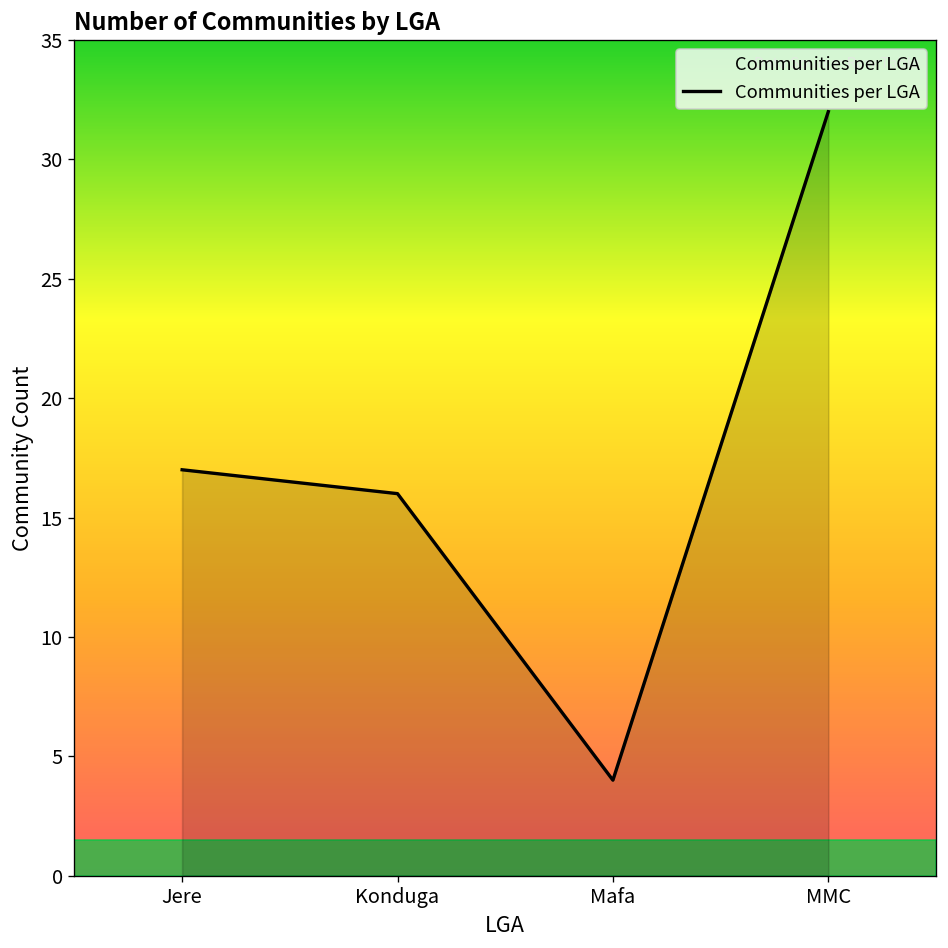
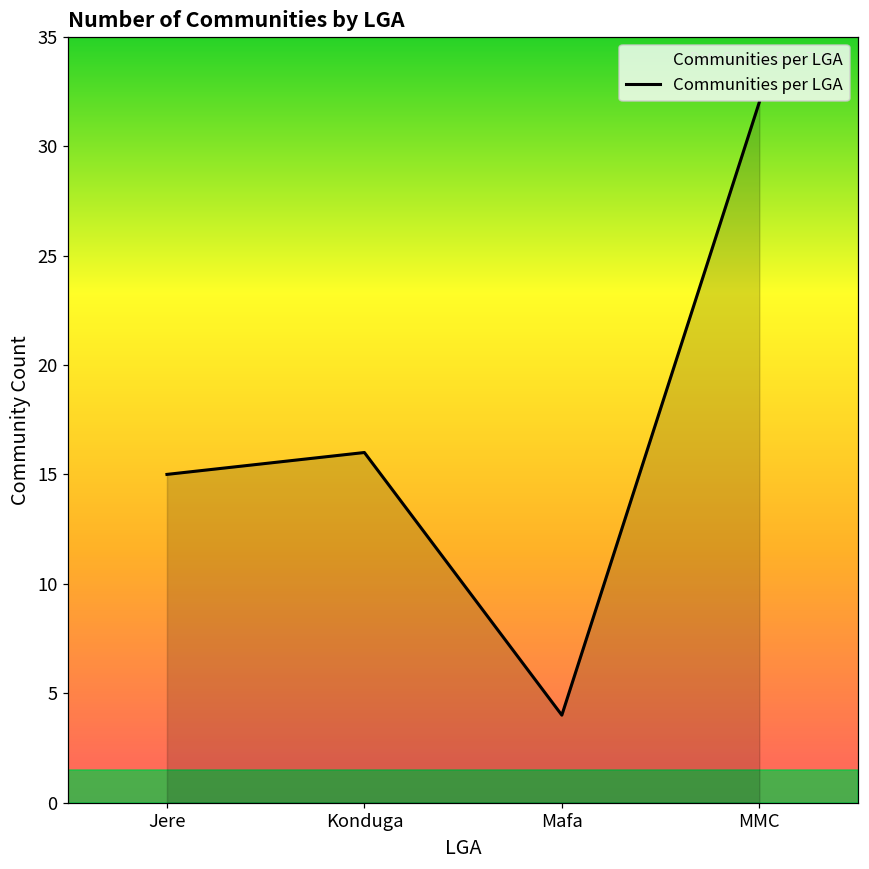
Jere: 17 -> 15
